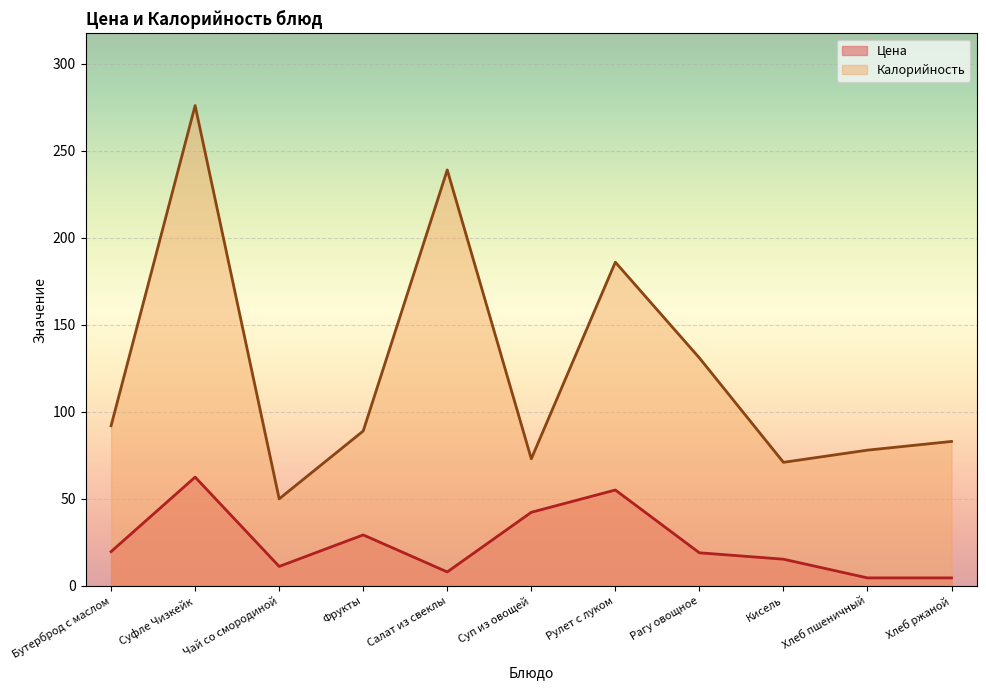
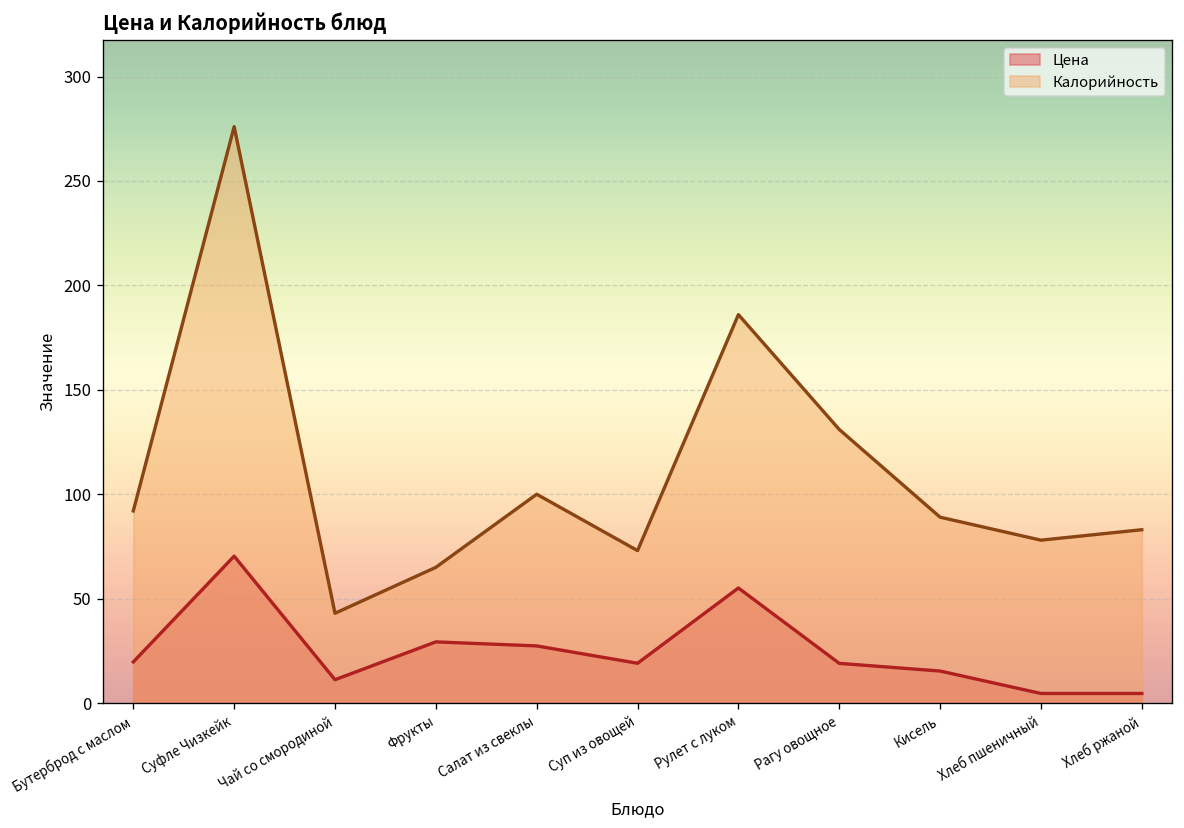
Цена, Суфле Чизкейк: 63 -> 70
Калорийность, Чай со смородиной: 50 -> 43
Калорийность, Фрукты: 89 -> 65
Цена, Салат из свеклы: 8 -> 27
Калорийность, Салат из свеклы: 239 -> 100
Цена, Суп из овощей: 42 -> 19
Калорийность, Кисель: 71 -> 89
